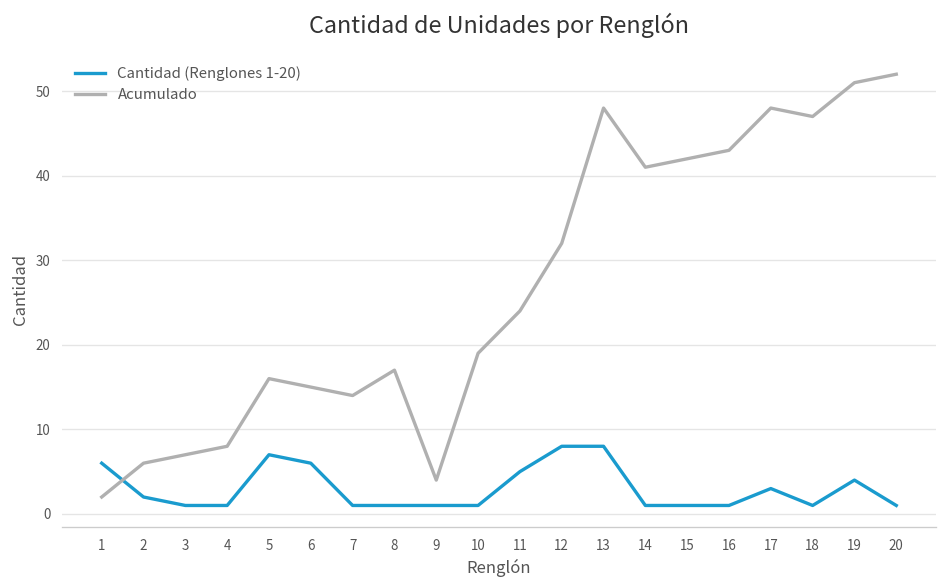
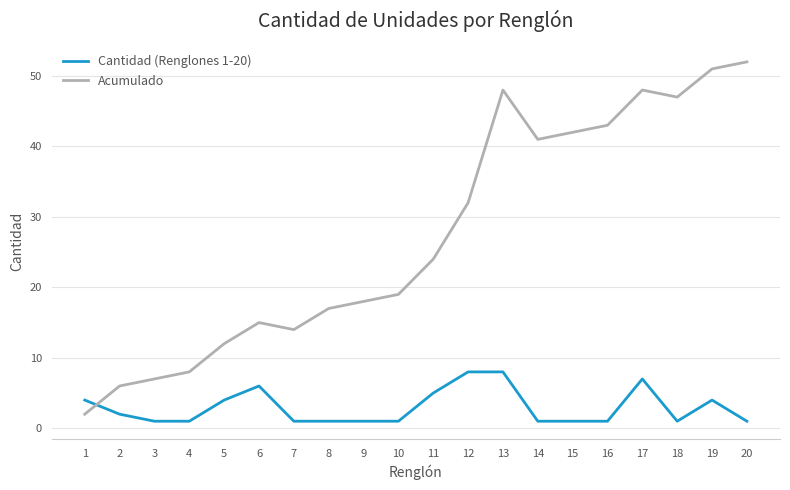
Cantidad (Renglones 1-20), 1: 6 -> 4
Cantidad (Renglones 1-20), 5: 7 -> 4
Acumulado, 5: 16 -> 12
Acumulado, 9: 4 -> 18
Cantidad (Renglones 1-20), 17: 3 -> 7
